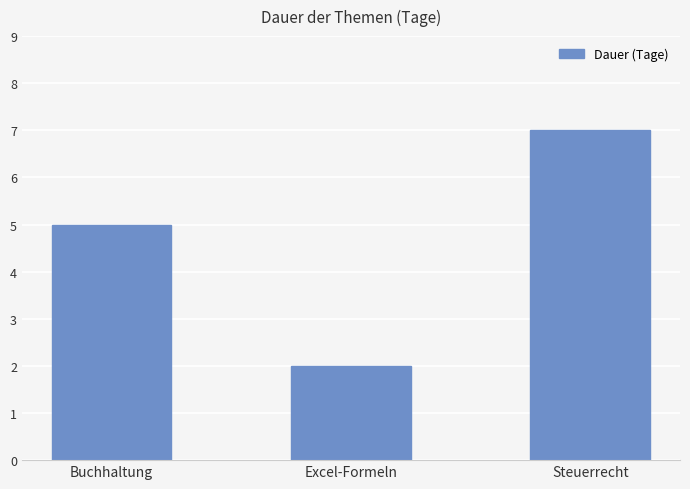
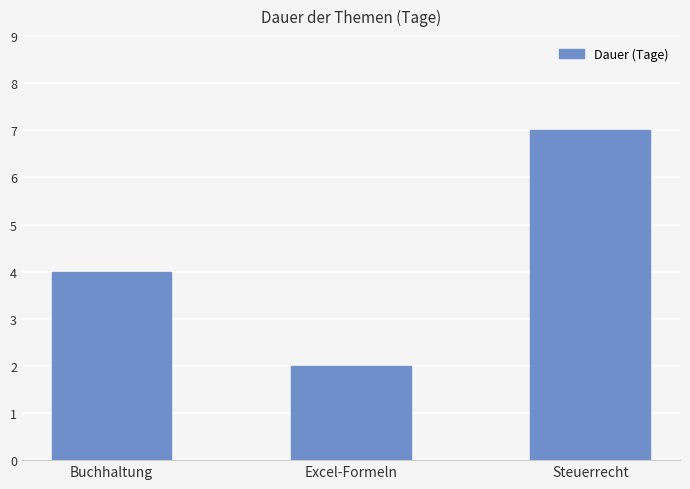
Buchhaltung: 5 -> 4
